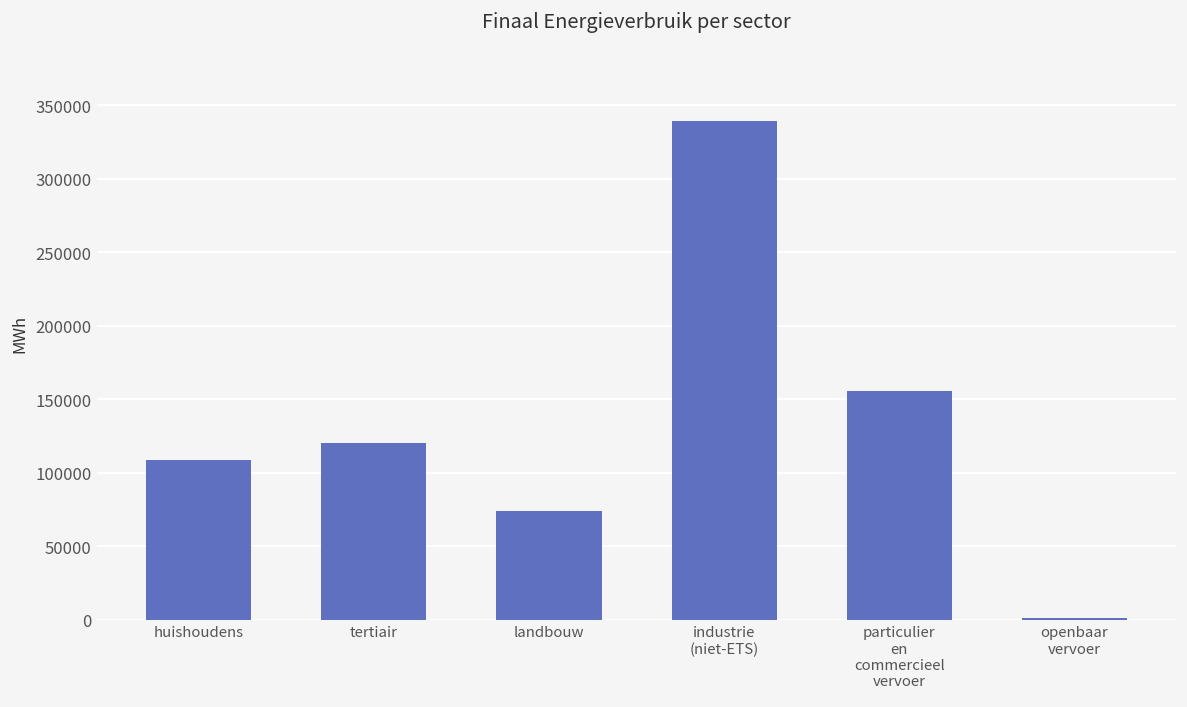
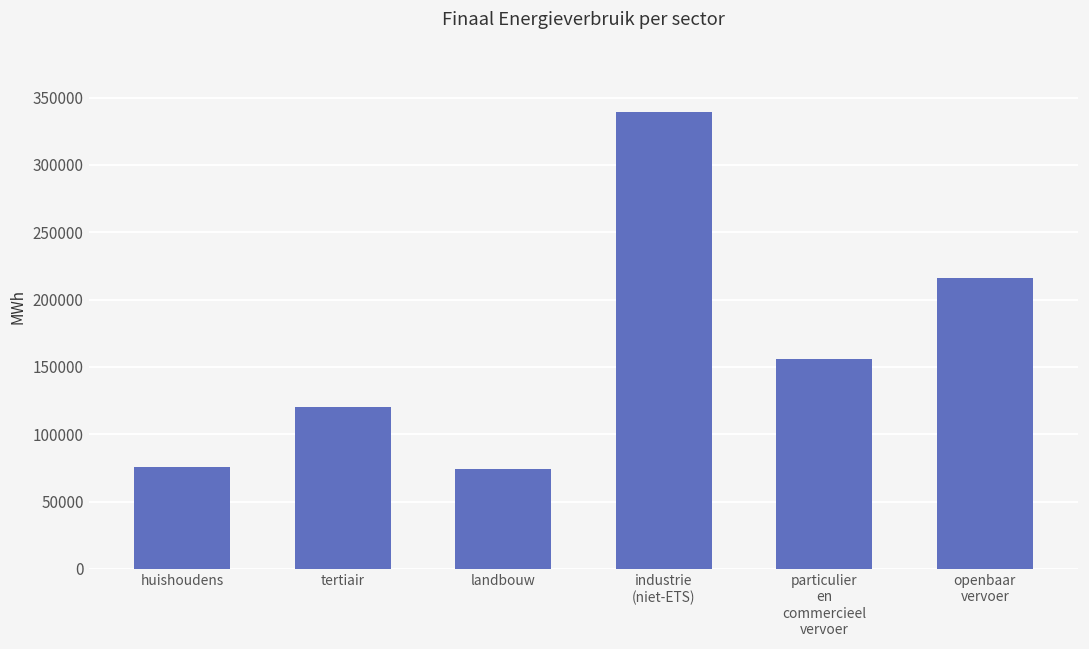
huishoudens: 109000 -> 76000
openbaar vervoer: 1000 -> 216000
